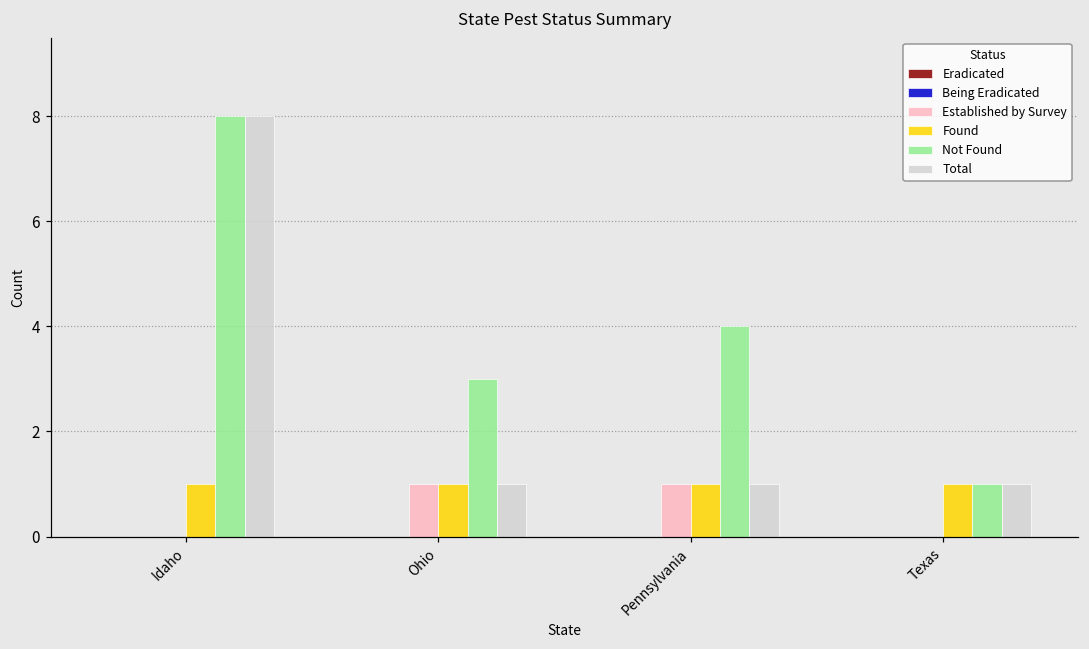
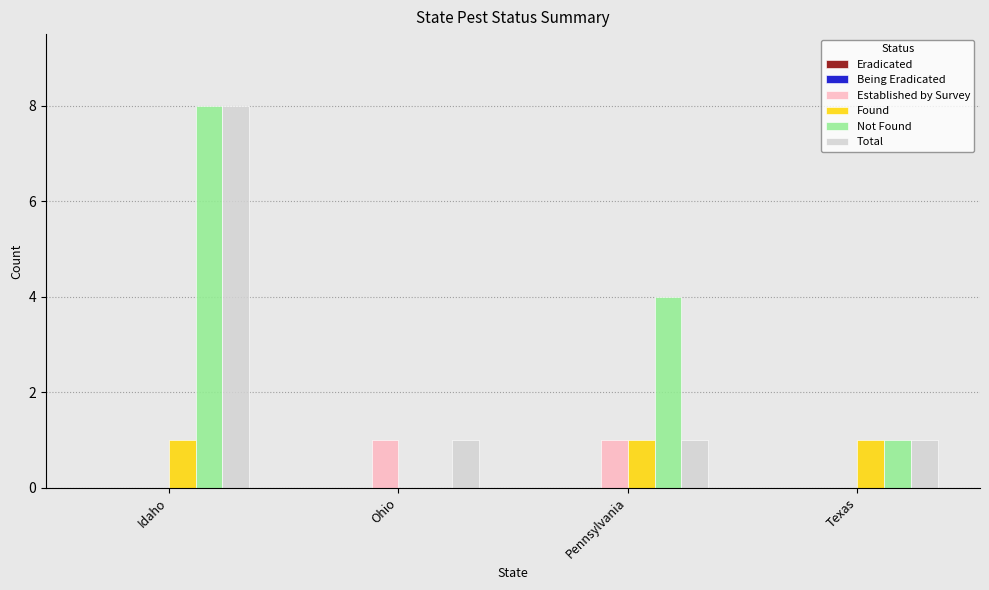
Found, Ohio: 1 -> 0
Not Found, Ohio: 3 -> 0
